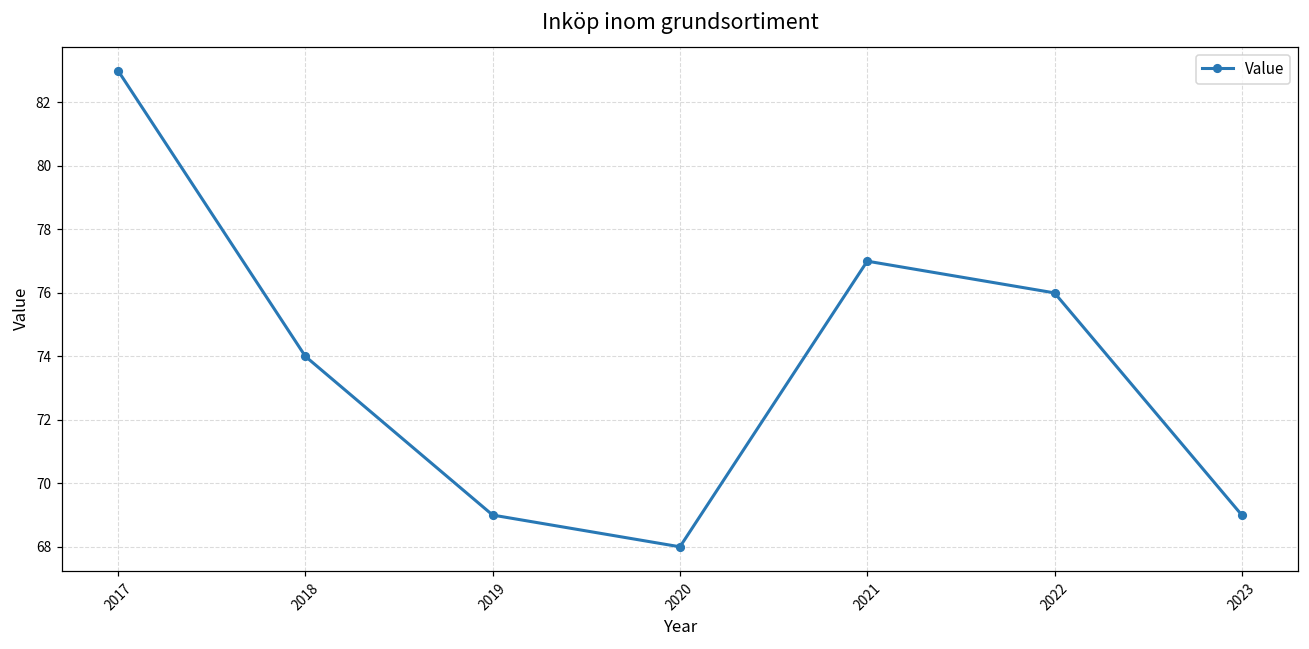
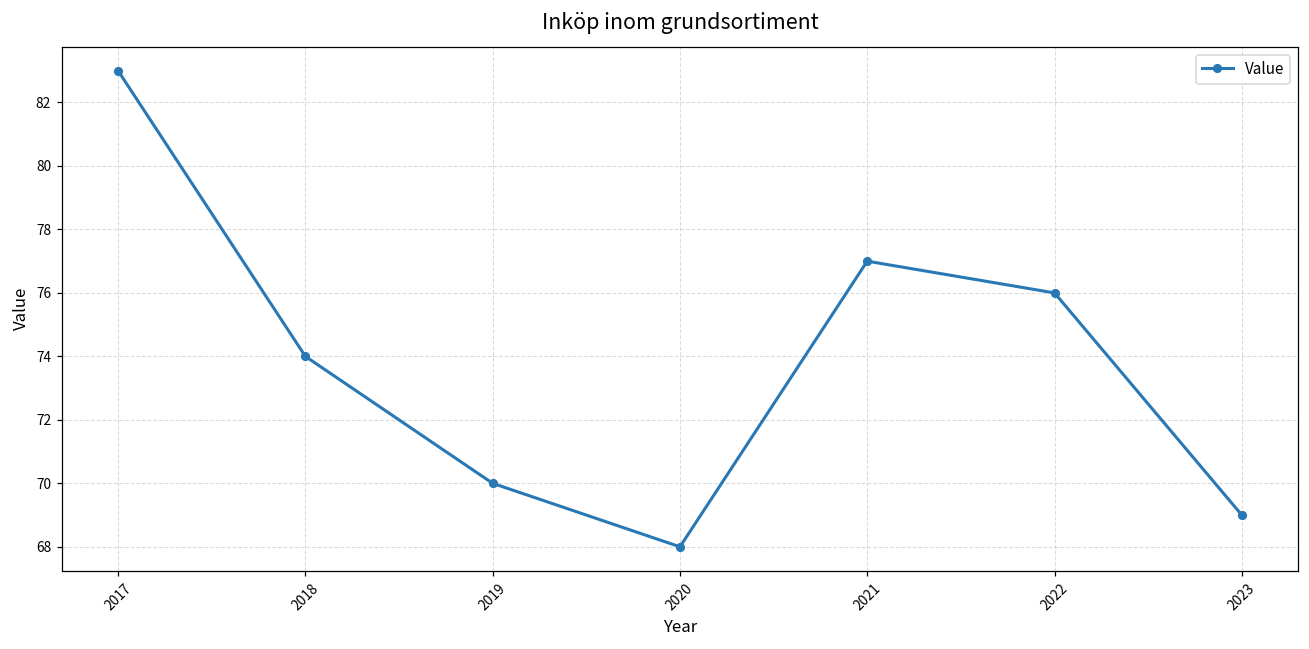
2019: 69 -> 70
